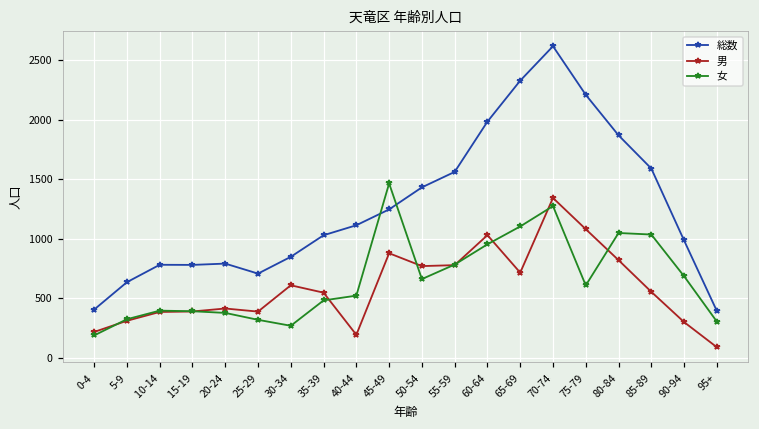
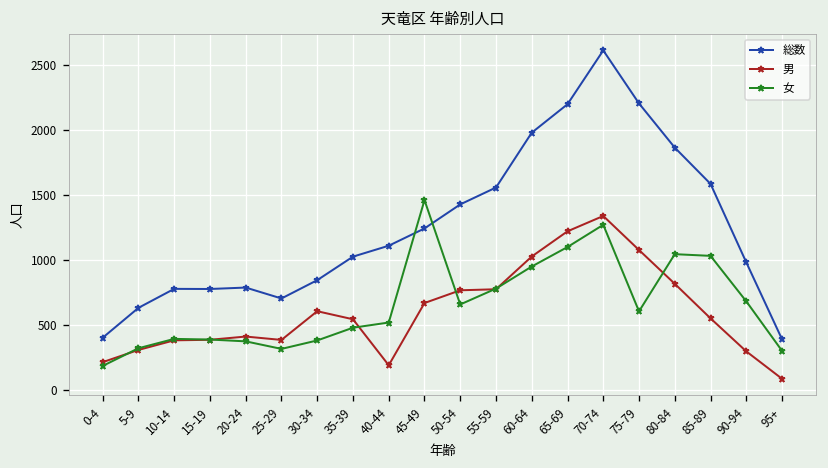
女, 30-34: 270 -> 380
男, 45-49: 880 -> 670
総数, 65-69: 2330 -> 2200
男, 65-69: 720 -> 1220
